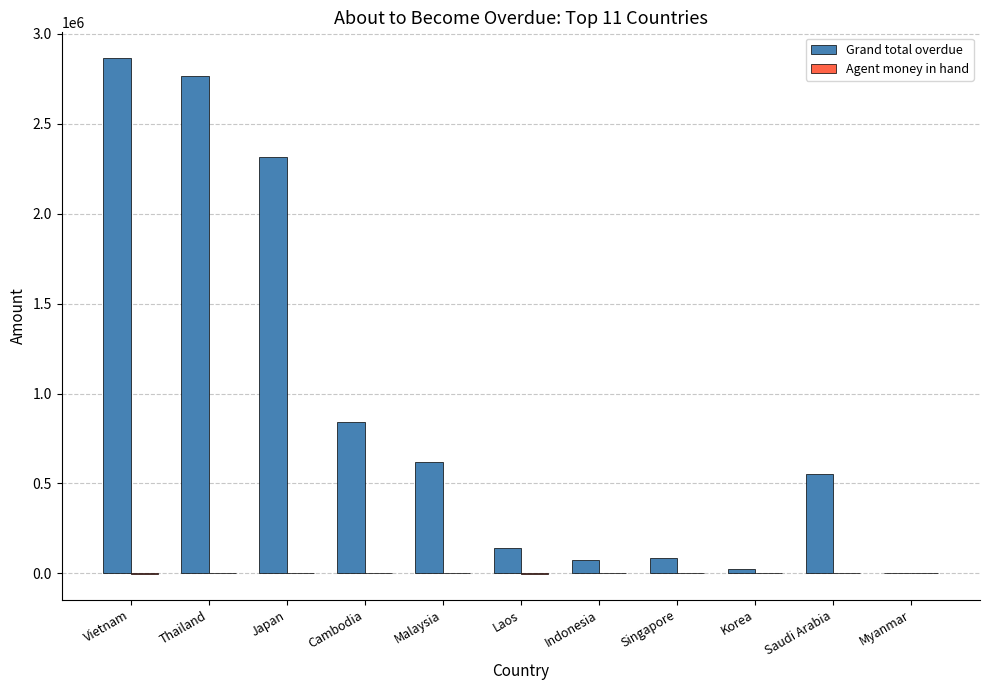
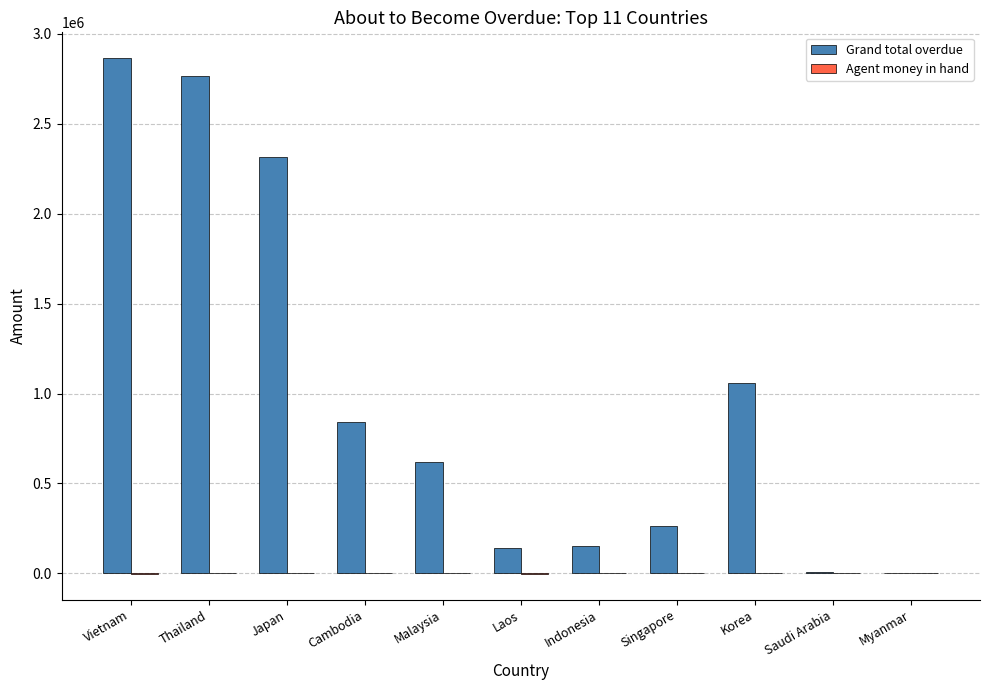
Grand total overdue, Indonesia: 70000 -> 150000
Grand total overdue, Singapore: 90000 -> 270000
Grand total overdue, Korea: 30000 -> 1060000
Grand total overdue, Saudi Arabia: 550000 -> 10000
